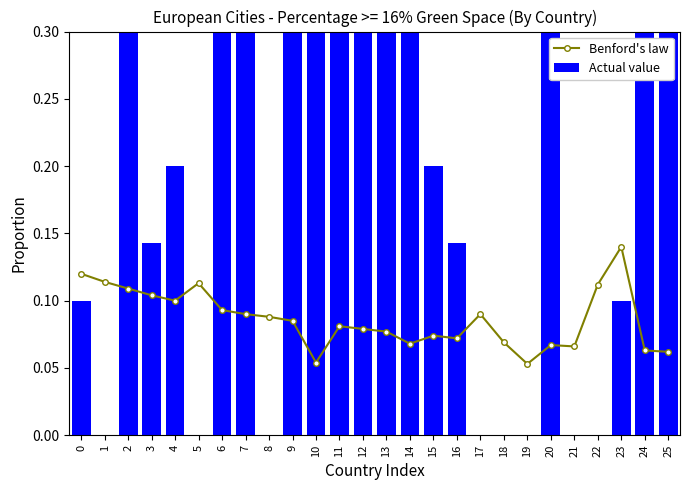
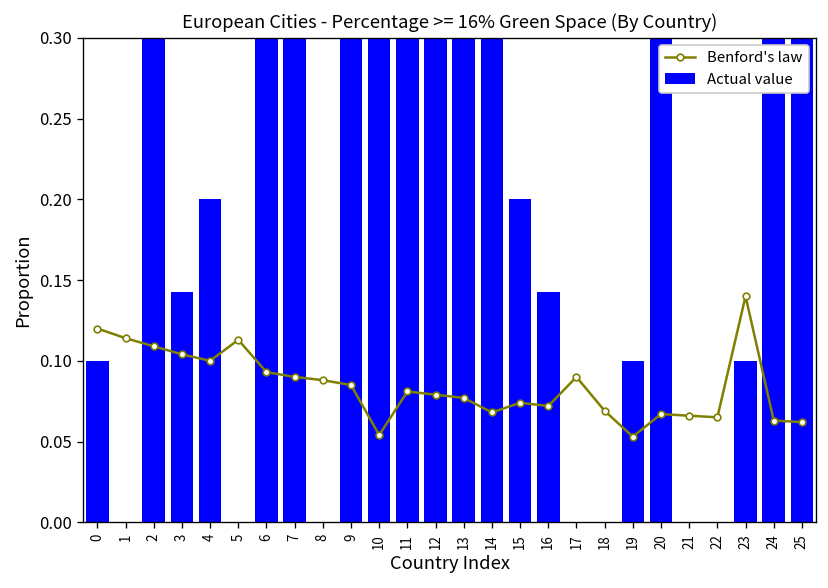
Actual value, 19: 0.0 -> 0.1
Benford's law, 22: 0.112 -> 0.065
